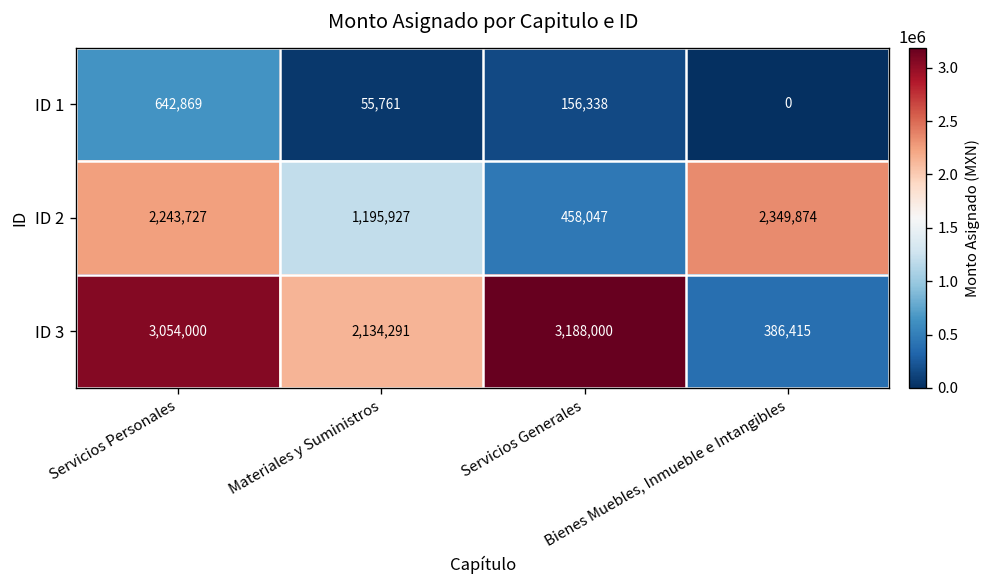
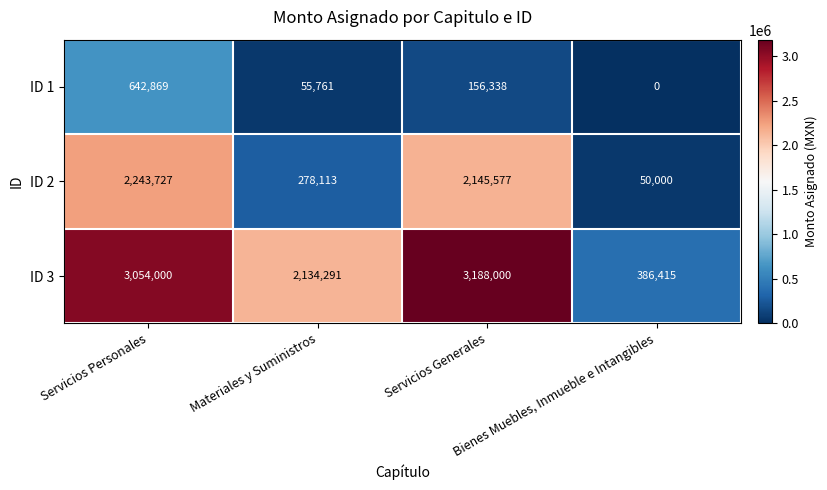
ID 2, Materiales y Suministros: 1,195,927 -> 278,113
ID 2, Servicios Generales: 458,047 -> 2,145,577
ID 2, Bienes Muebles, Inmueble e Intangibles: 2,349,874 -> 50,000
